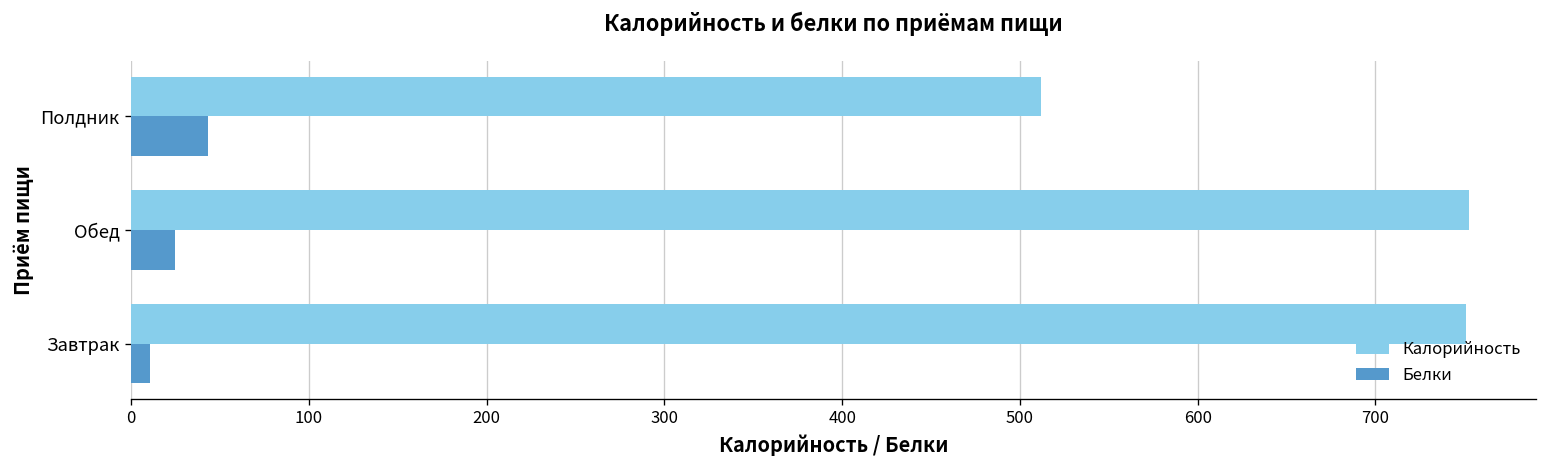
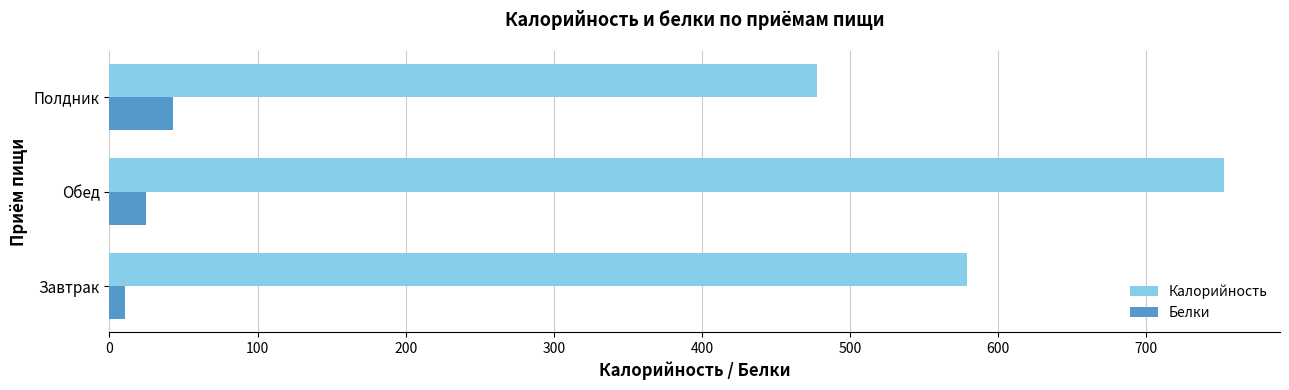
Калорийность, Полдник: 512 -> 478
Калорийность, Завтрак: 751 -> 579
